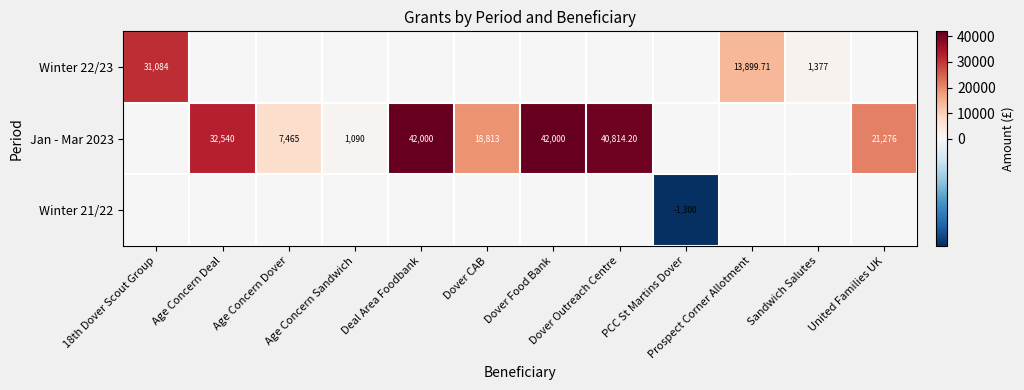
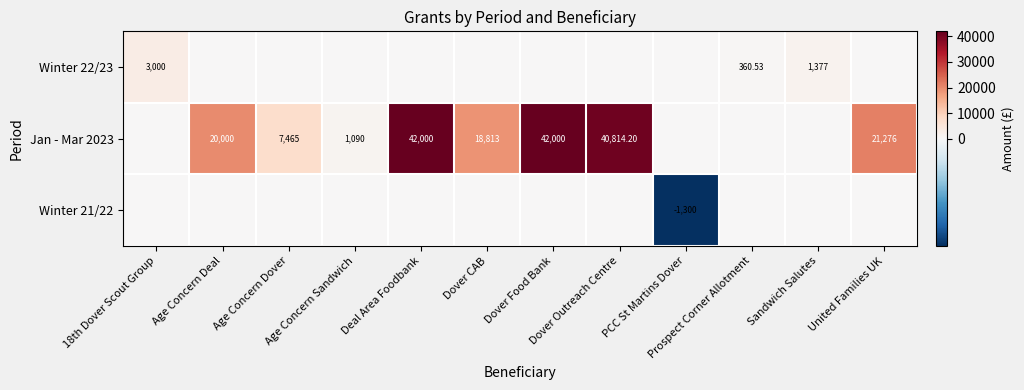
Winter 22/23, 18th Dover Scout Group: 31,084 -> 3,000
Winter 22/23, Prospect Corner Allotment: 13,899.71 -> 360.53
Jan - Mar 2023, Age Concern Deal: 32,540 -> 20,000
